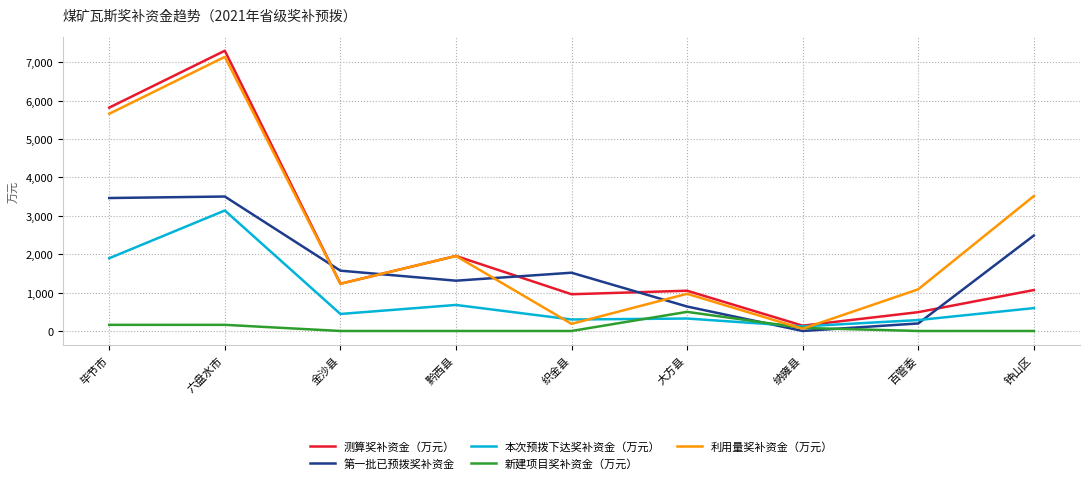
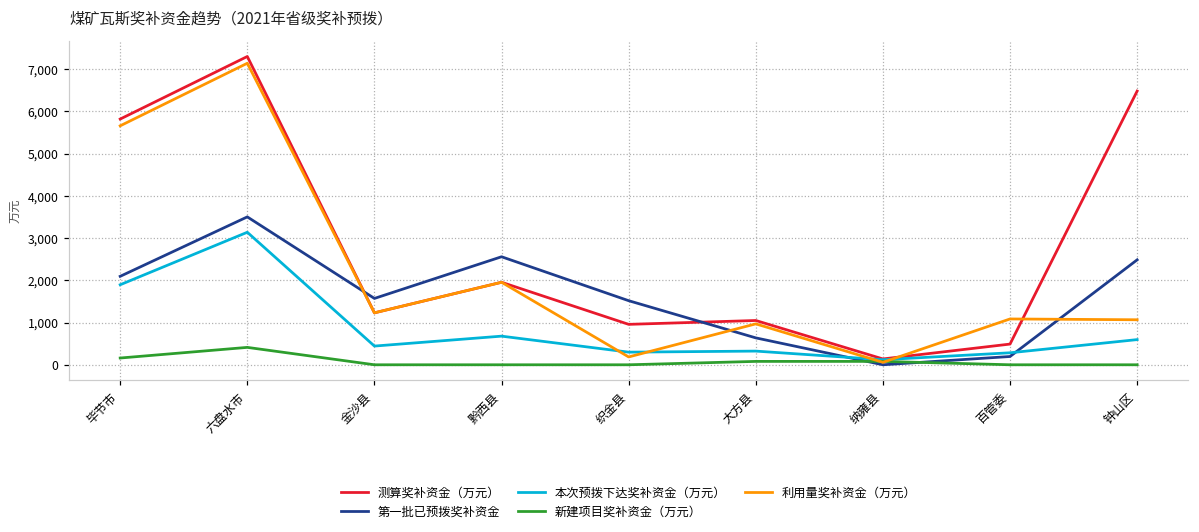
第一批已预拨奖补资金, 毕节市: 3,500 -> 2,100
新建项目奖补资金（万元）, 六盘水市: 200 -> 400
第一批已预拨奖补资金, 黔西县: 1,300 -> 2,600
新建项目奖补资金（万元）, 大方县: 500 -> 100
测算奖补资金（万元）, 钟山区: 1,100 -> 6,500
利用量奖补资金（万元）, 钟山区: 3,500 -> 1,100
